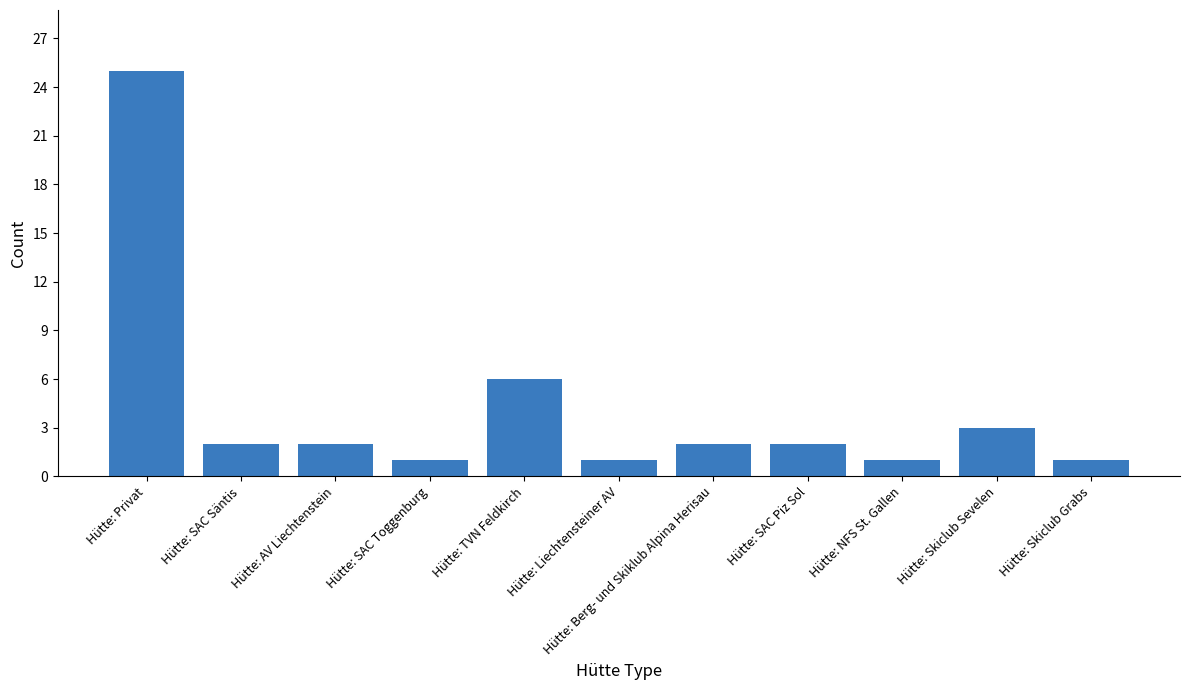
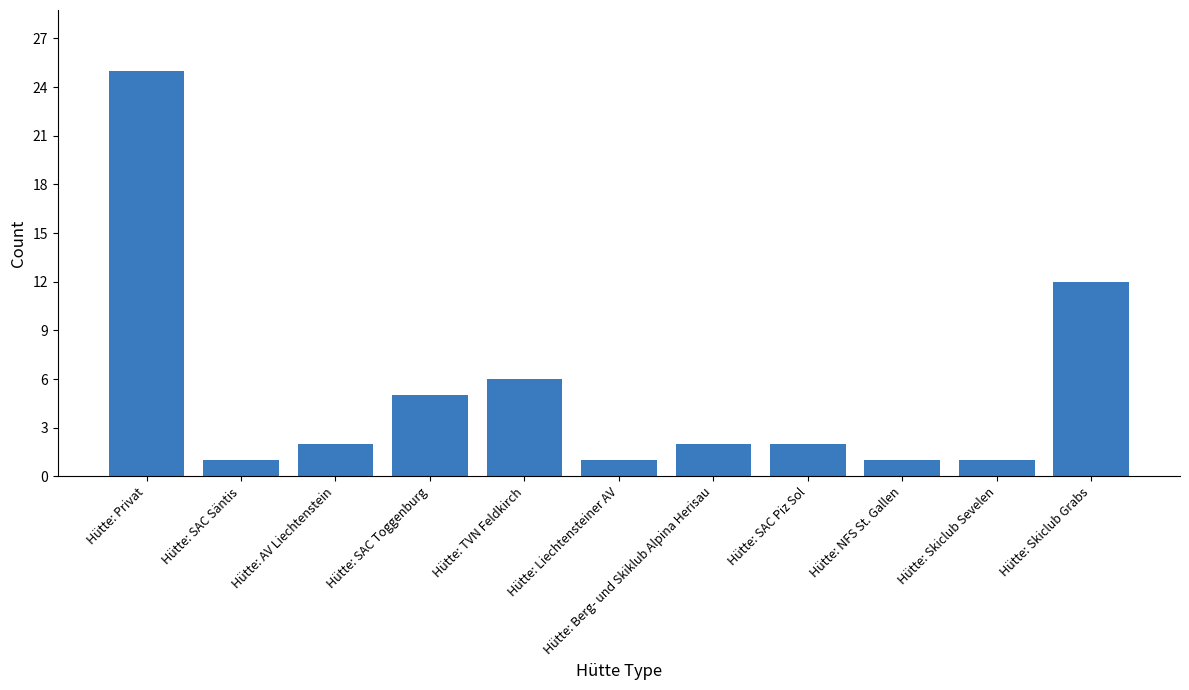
Hütte: SAC Säntis: 2 -> 1
Hütte: SAC Toggenburg: 1 -> 5
Hütte: Skiclub Sevelen: 3 -> 1
Hütte: Skiclub Grabs: 1 -> 12
